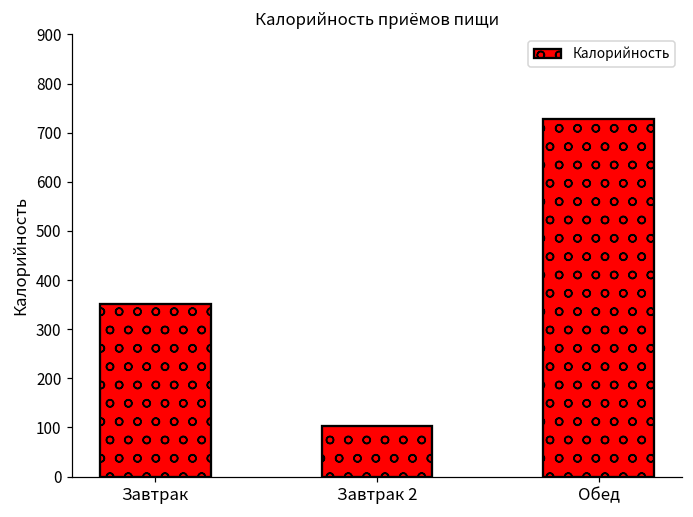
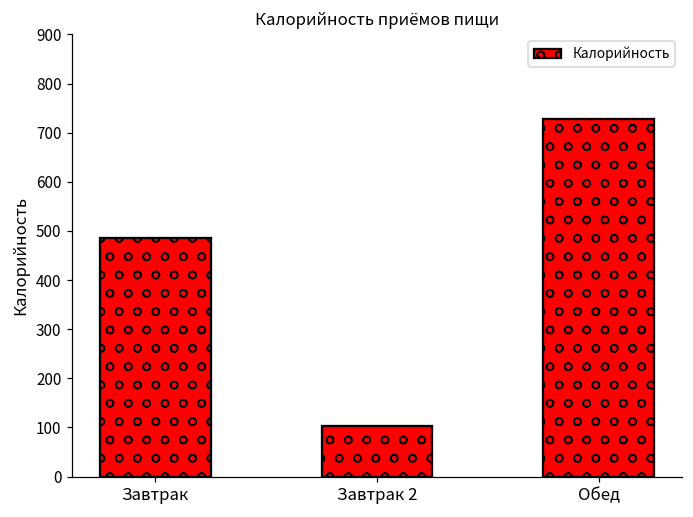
Завтрак: 350 -> 490
